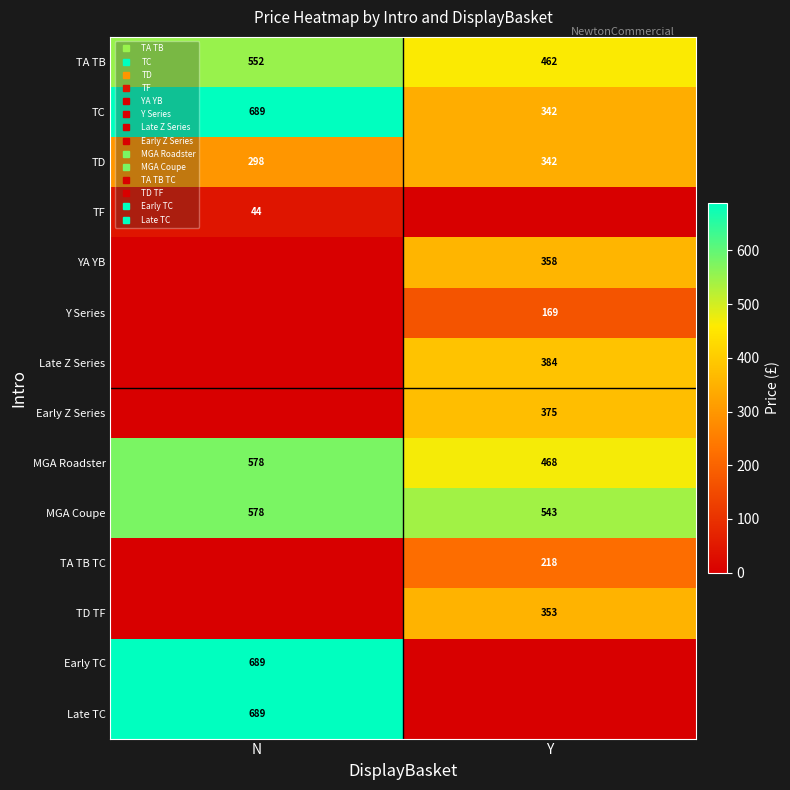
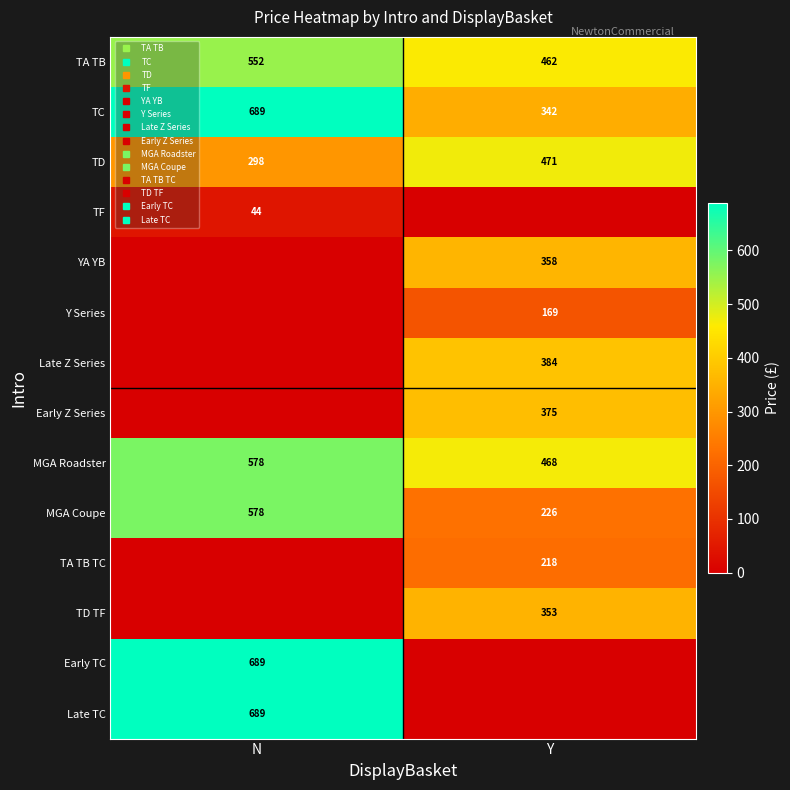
TD, Y: 342 -> 471
MGA Coupe, Y: 543 -> 226
